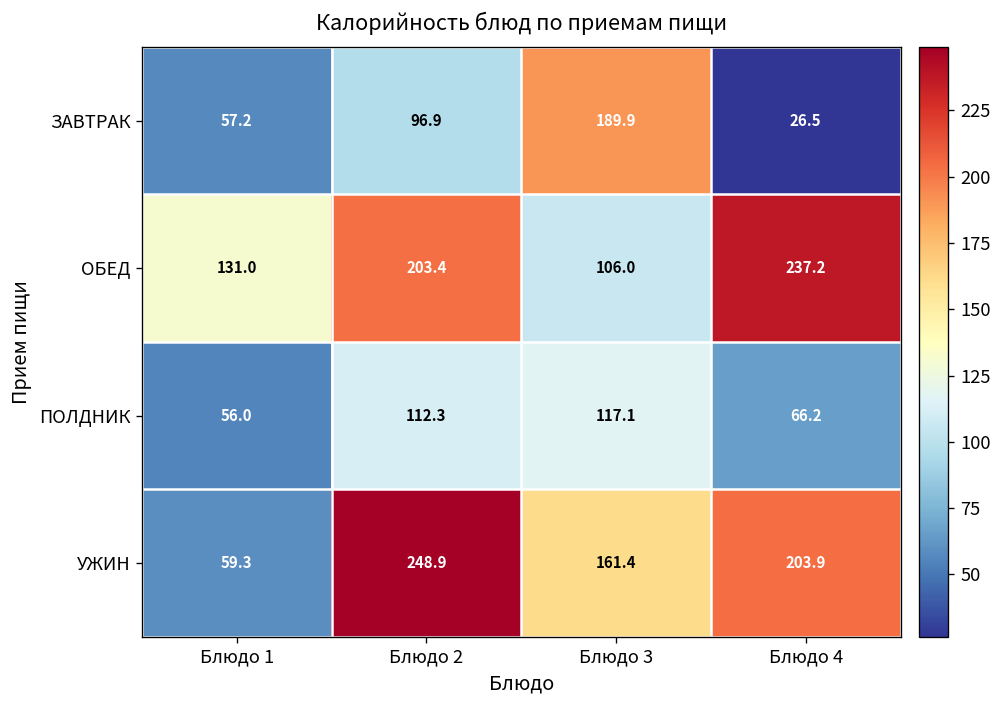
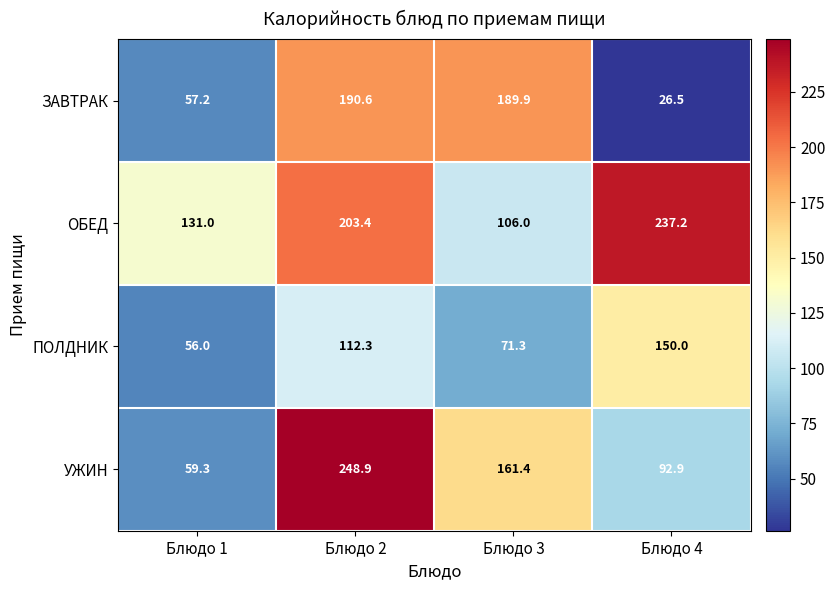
ЗАВТРАК, Блюдо 2: 96.9 -> 190.6
ПОЛДНИК, Блюдо 3: 117.1 -> 71.3
ПОЛДНИК, Блюдо 4: 66.2 -> 150.0
УЖИН, Блюдо 4: 203.9 -> 92.9
